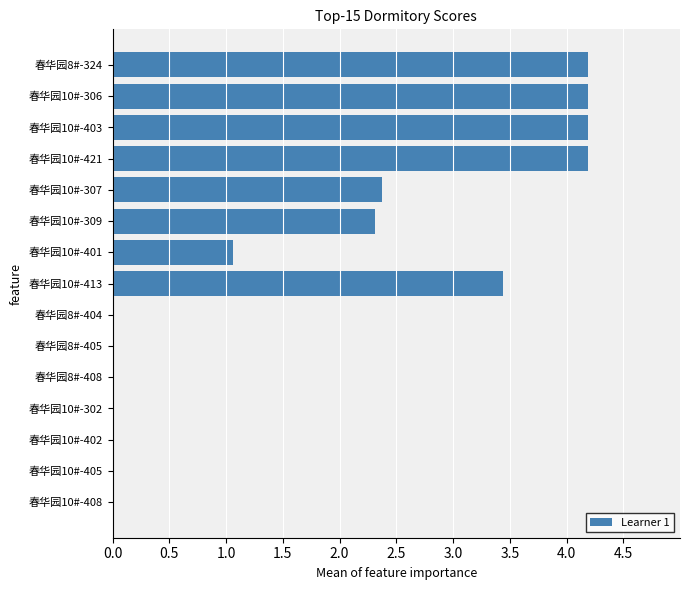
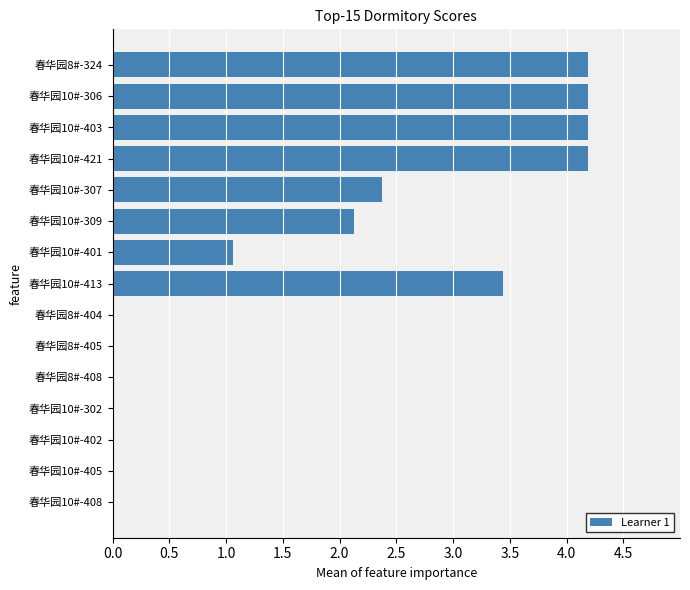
春华园10#-309: 2.32 -> 2.13
